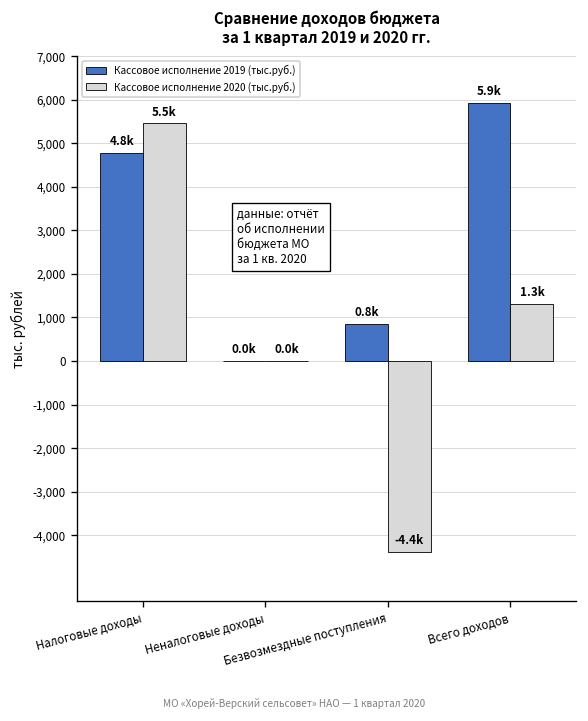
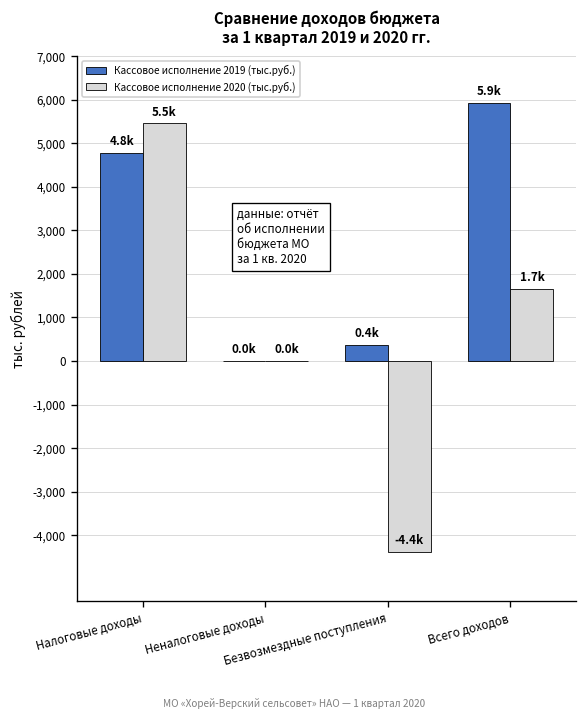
Кассовое исполнение 2019 (тыс.руб.), Безвозмездные поступления: 0.8k -> 0.4k
Кассовое исполнение 2020 (тыс.руб.), Всего доходов: 1.3k -> 1.7k
